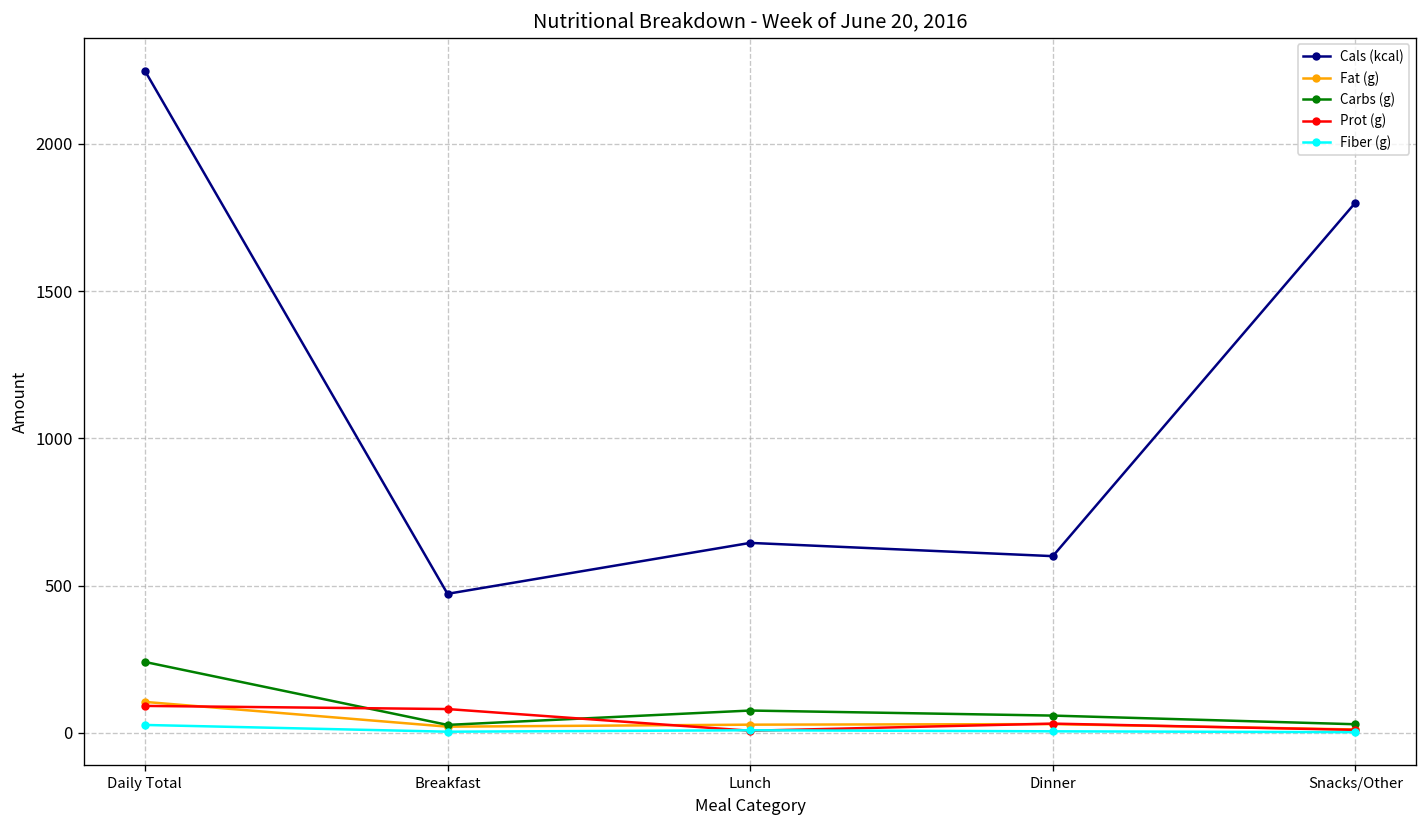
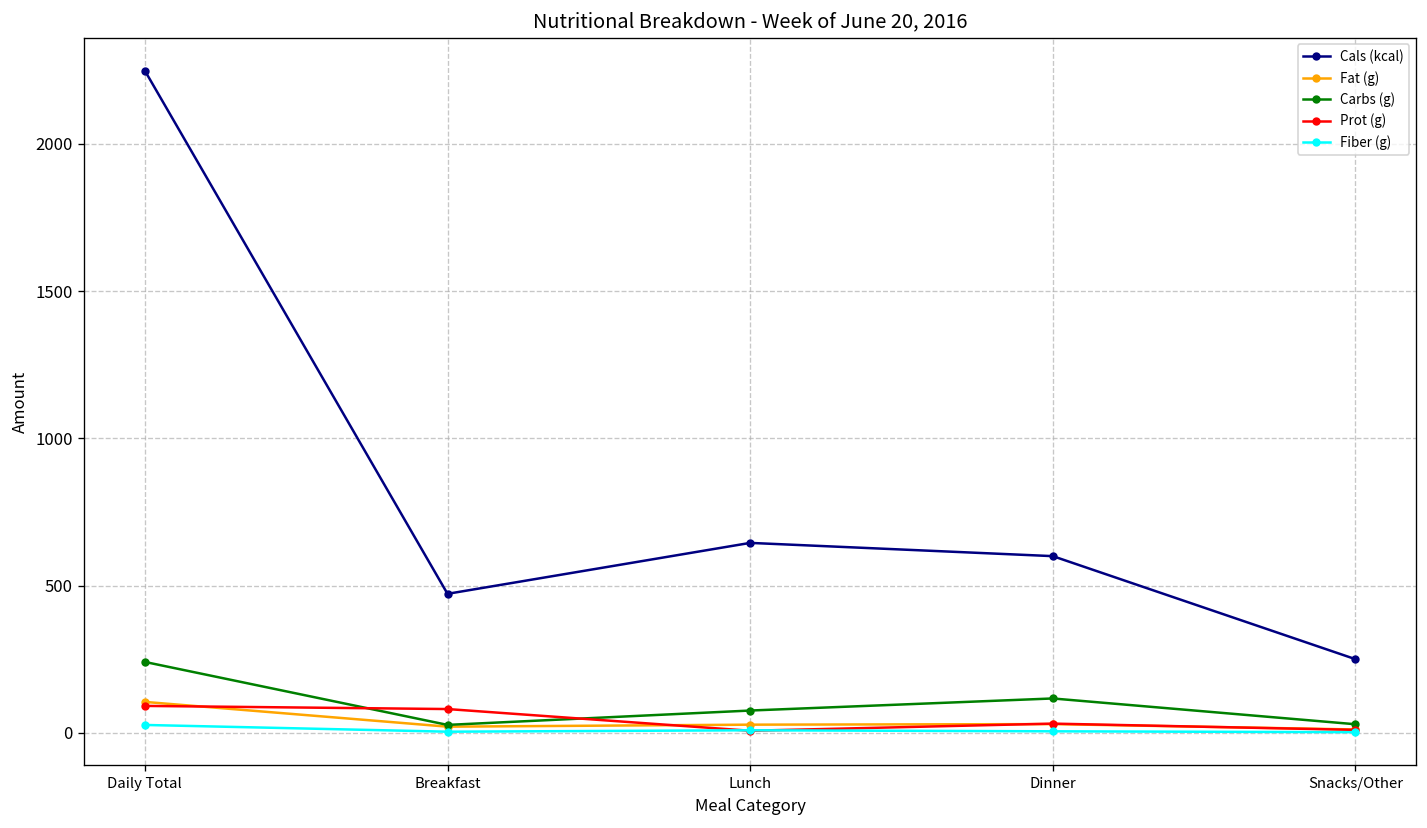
Carbs (g), Dinner: 60 -> 120
Cals (kcal), Snacks/Other: 1800 -> 250
